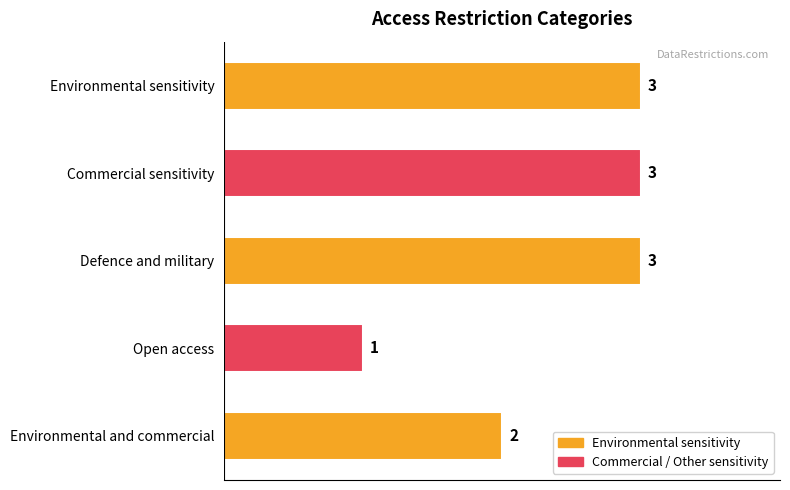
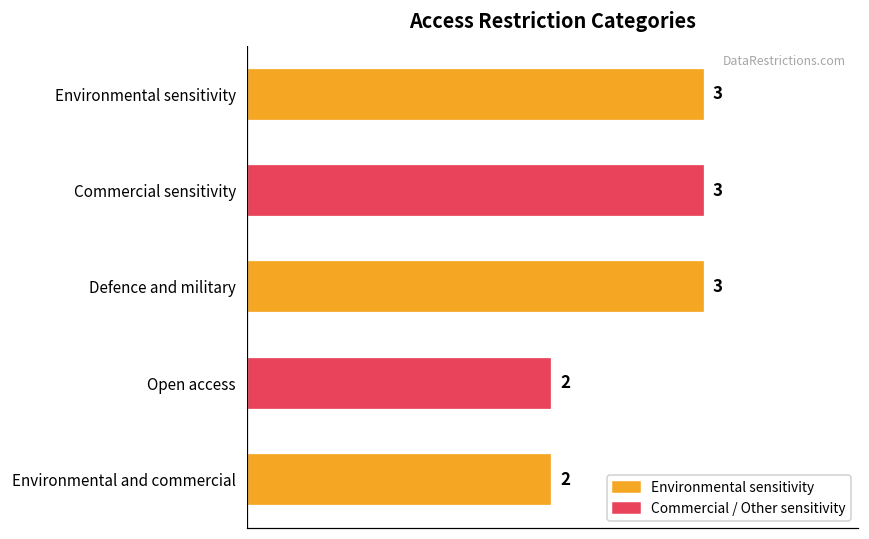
Open access: 1 -> 2
